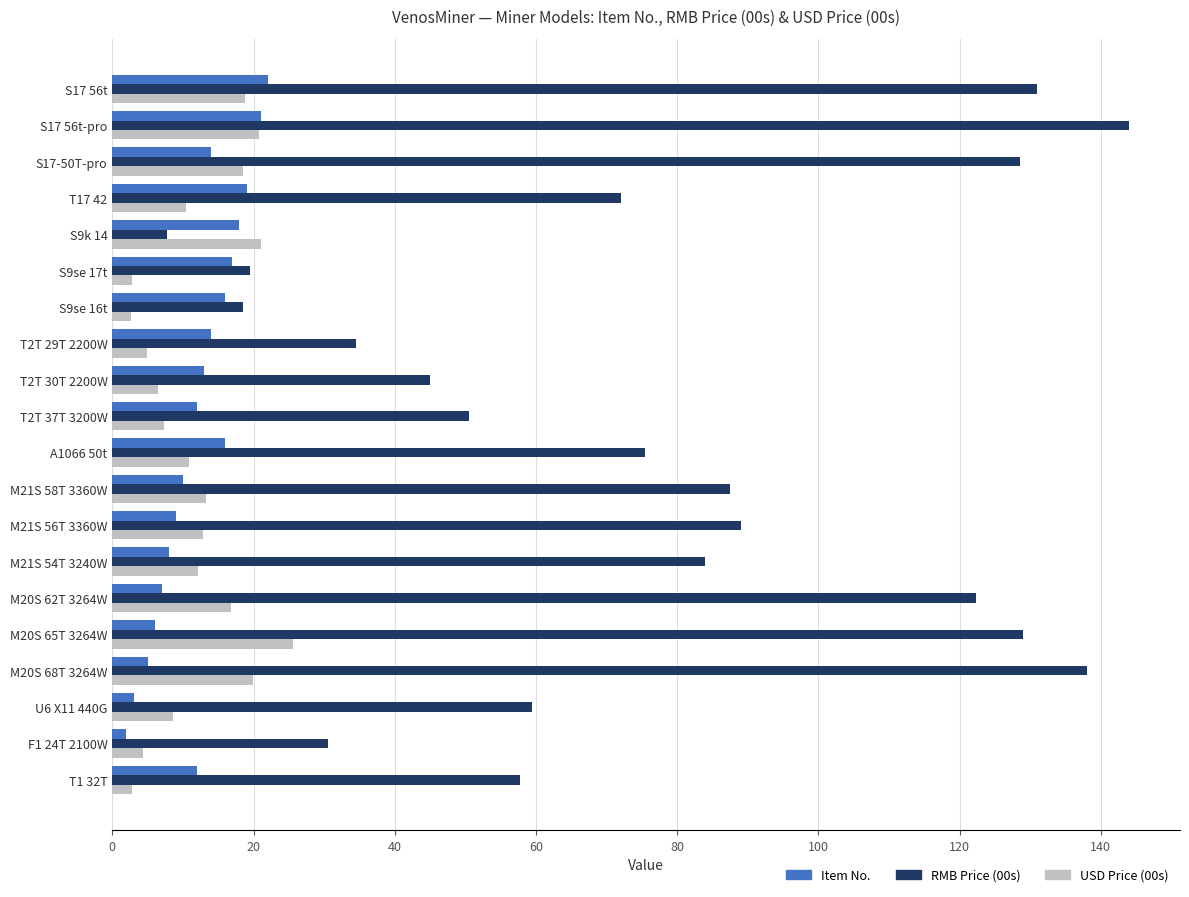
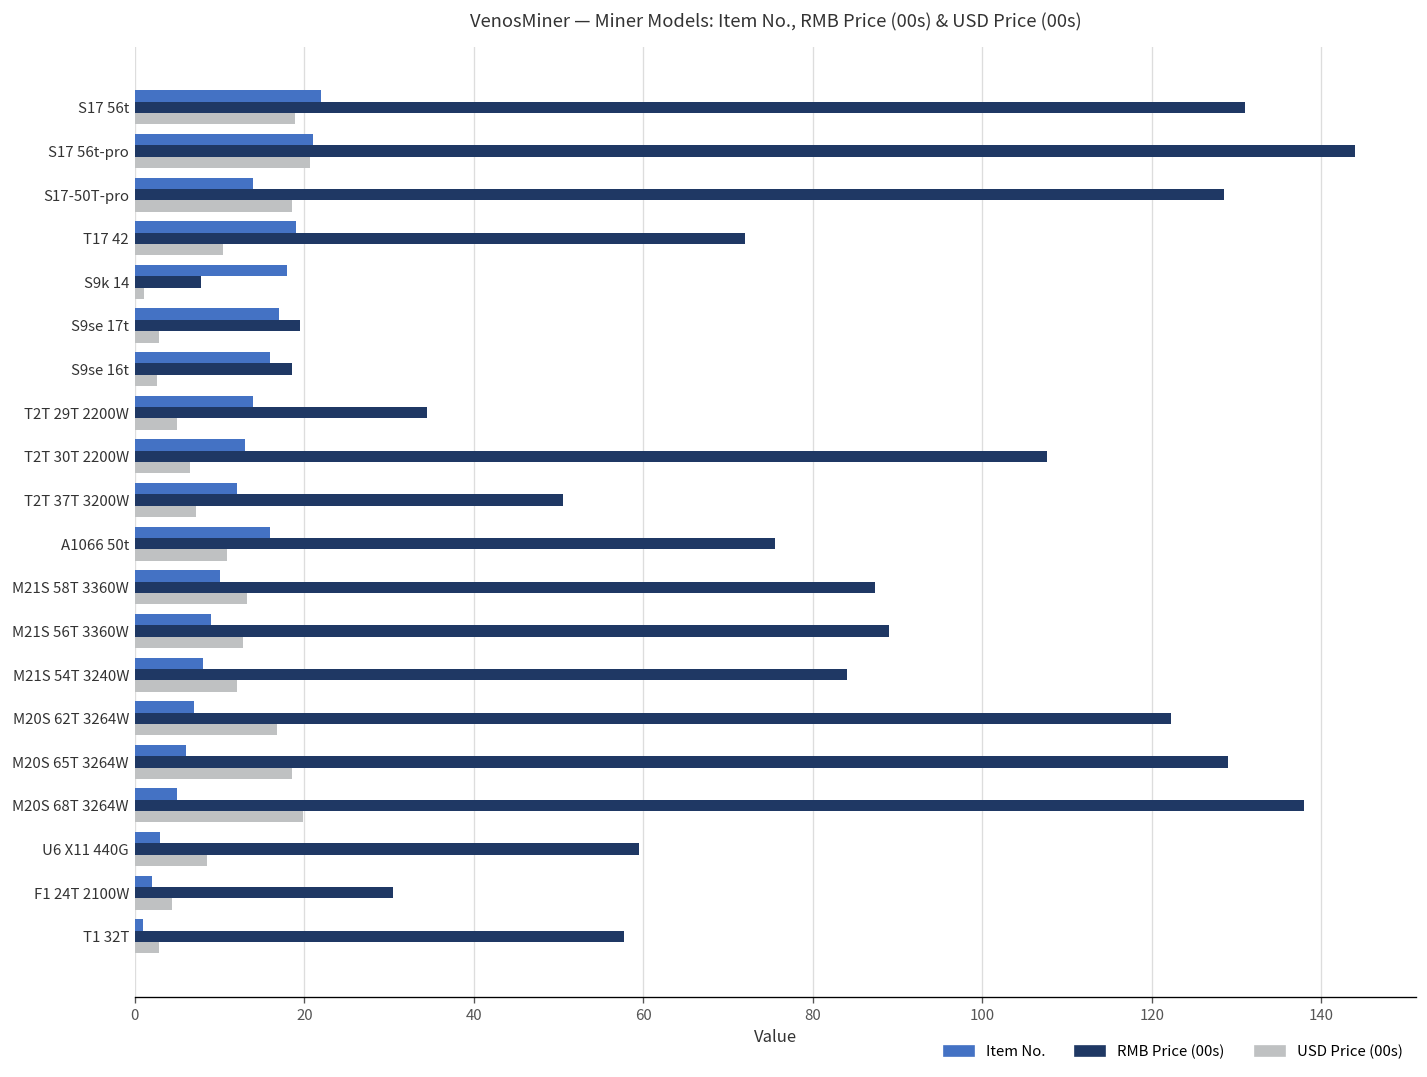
USD Price (00s), S9k 14: 21 -> 1
RMB Price (00s), T2T 30T 2200W: 45 -> 108
USD Price (00s), M20S 65T 3264W: 26 -> 19
Item No., T1 32T: 12 -> 1
